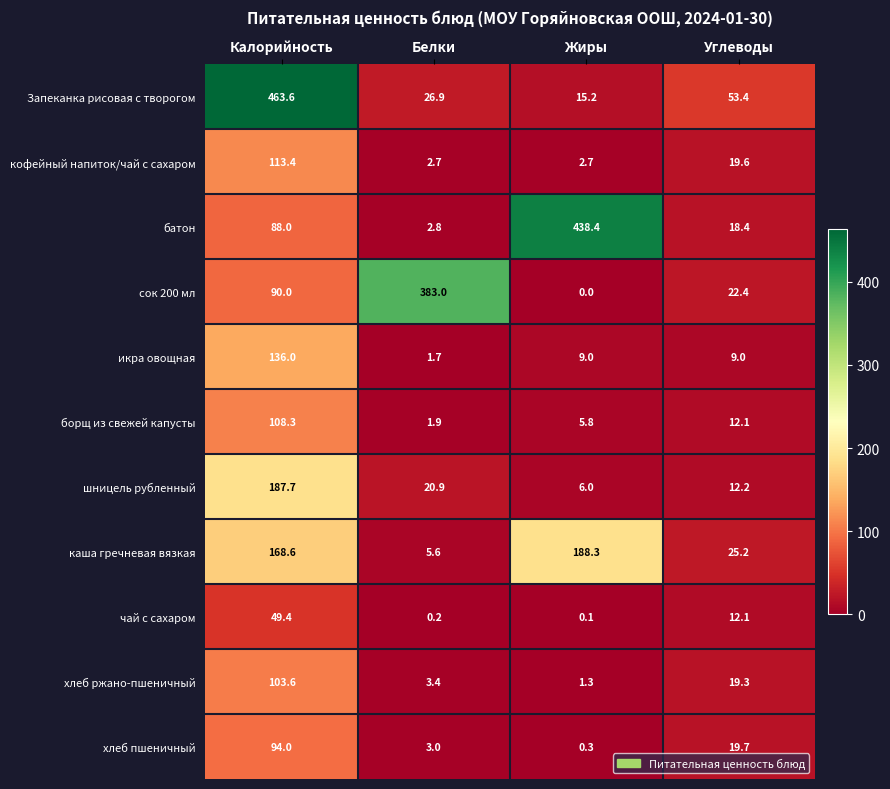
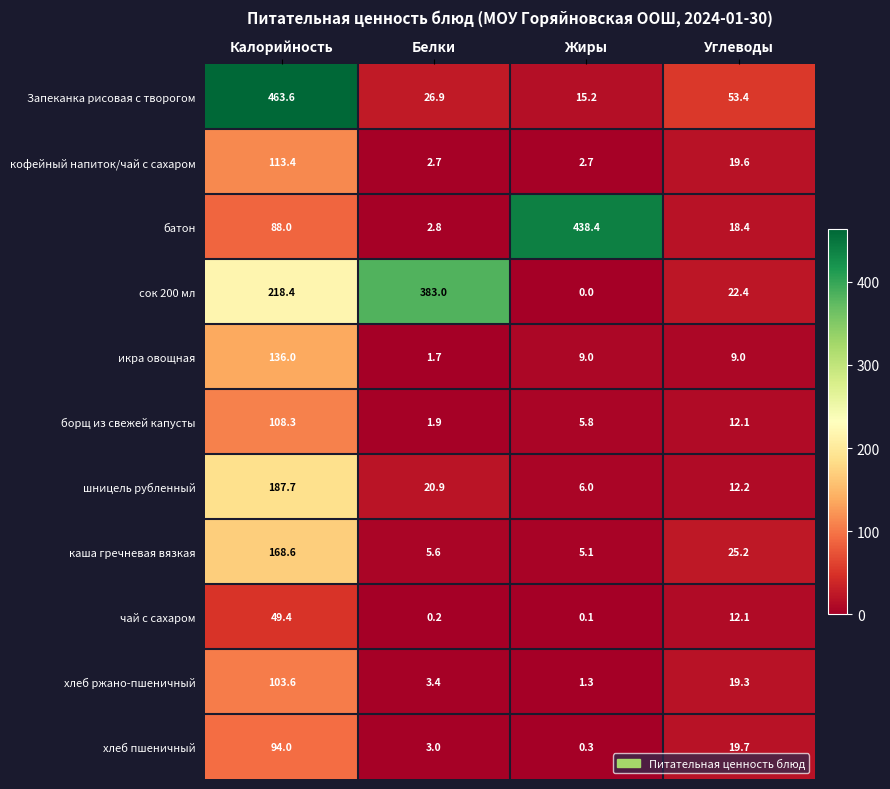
сок 200 мл, Калорийность: 90.0 -> 218.4
каша гречневая вязкая, Жиры: 188.3 -> 5.1
